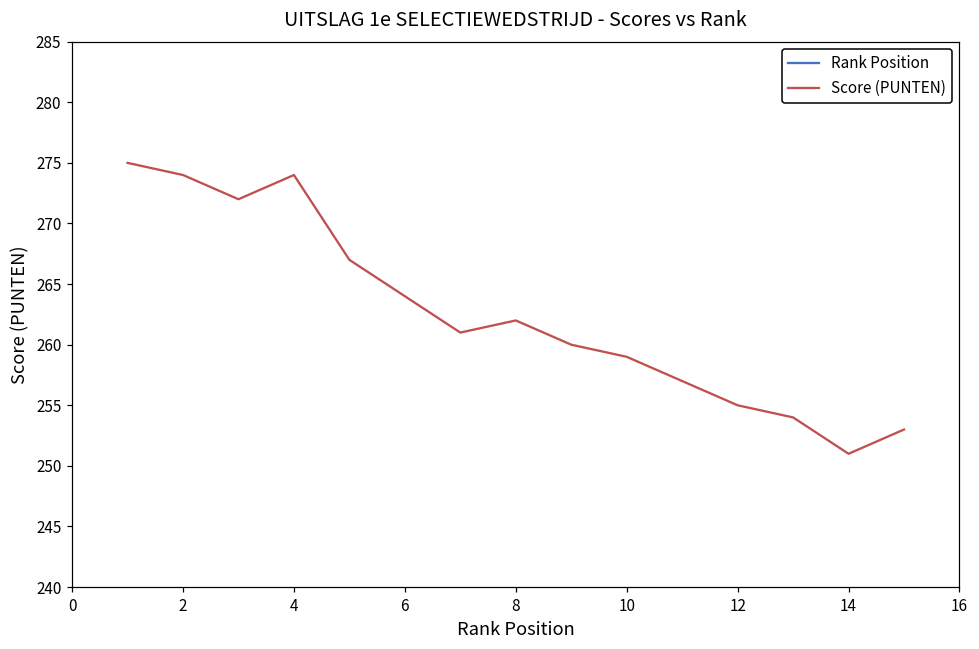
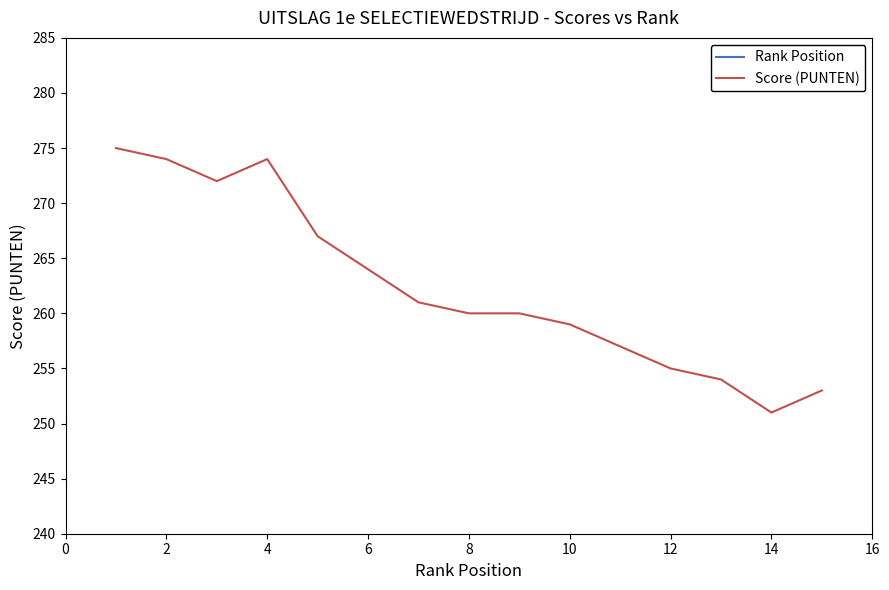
Score (PUNTEN), 8: 262 -> 260
